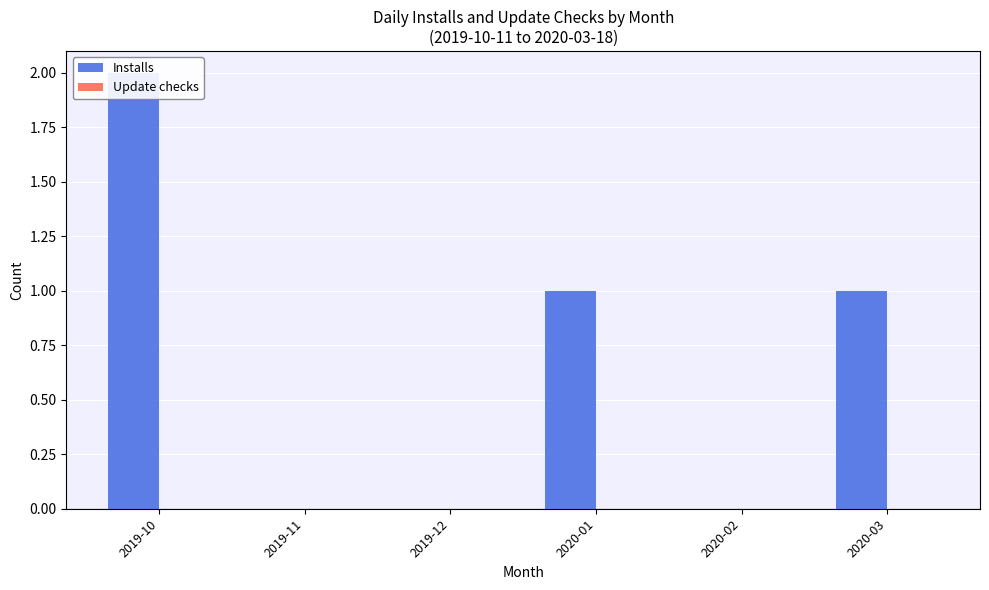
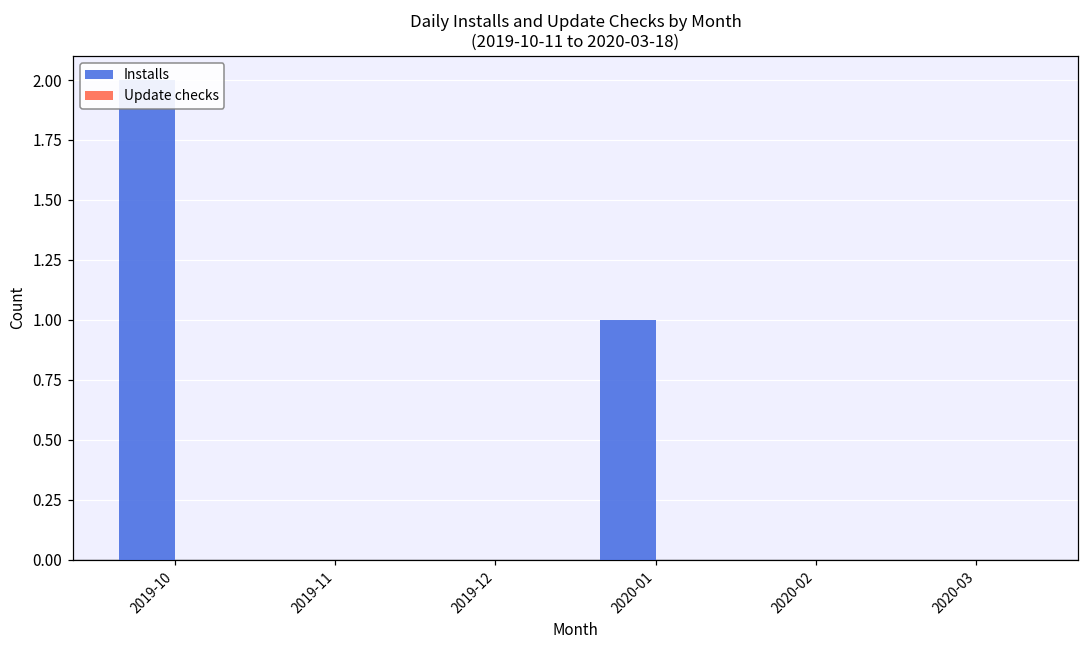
Installs, 2020-03: 1 -> 0
